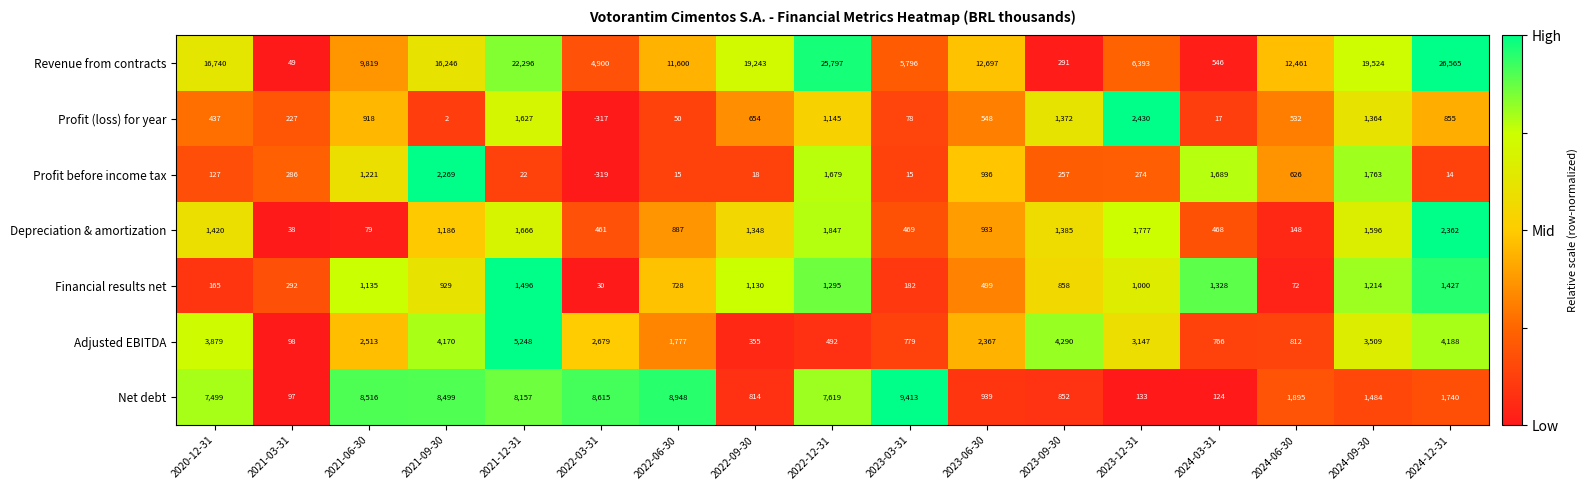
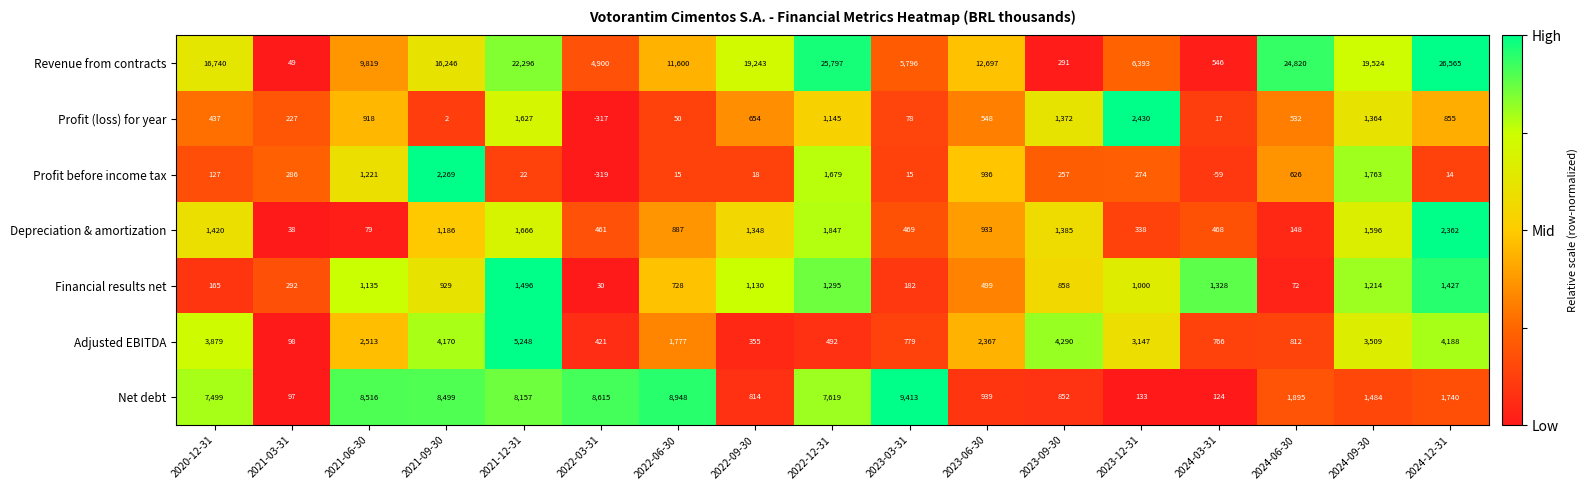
Revenue from contracts, 2024-06-30: 12,461 -> 24,820
Profit before income tax, 2024-03-31: 1,689 -> -59
Depreciation & amortization, 2023-12-31: 1,777 -> 338
Adjusted EBITDA, 2022-03-31: 2,679 -> 421
